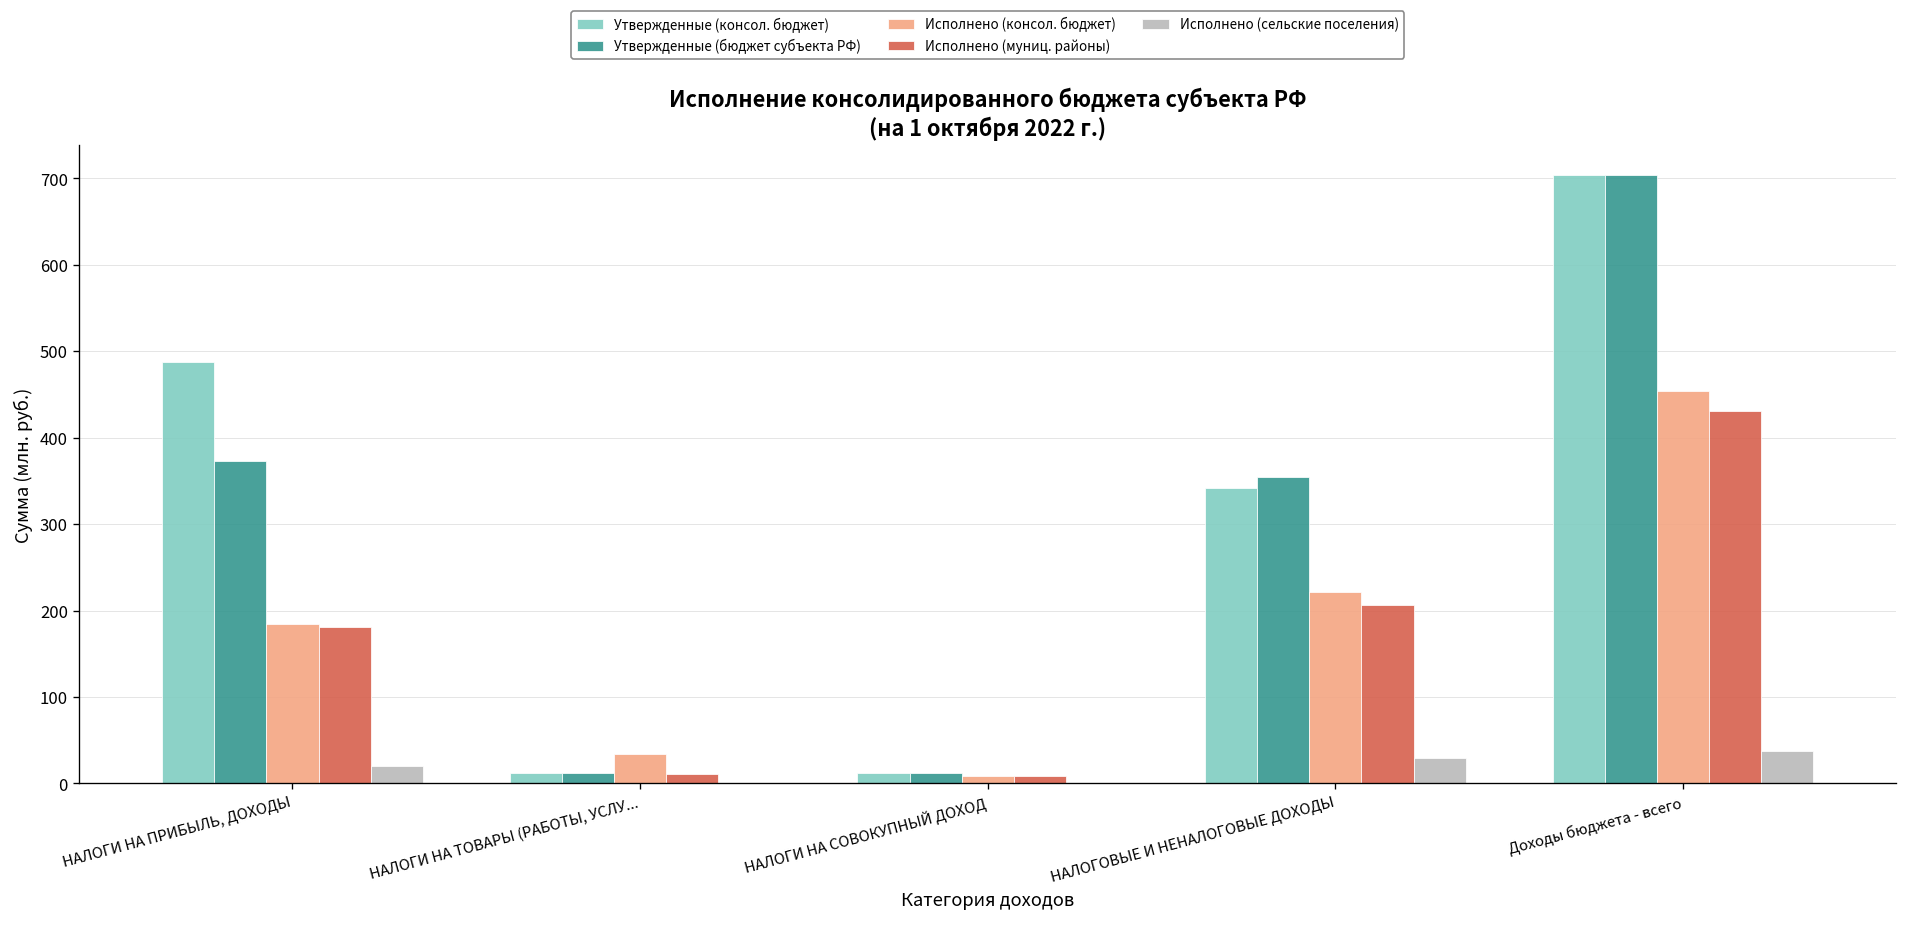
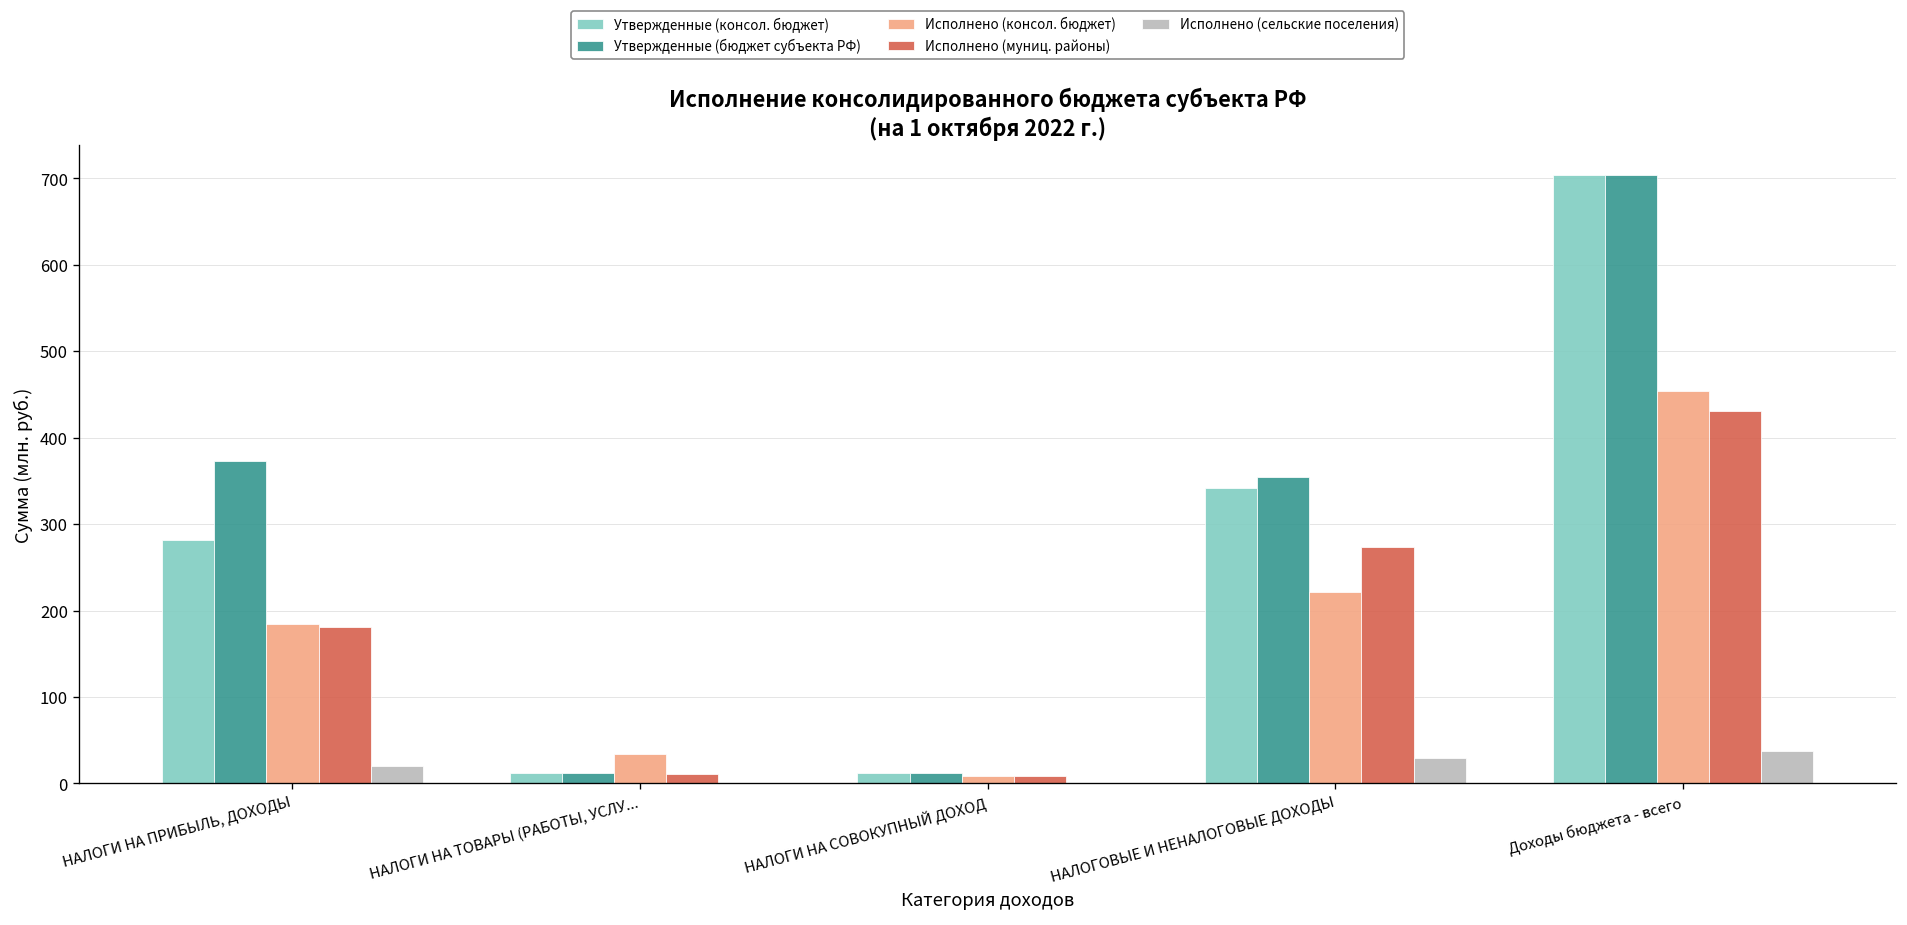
Утвержденные (консол. бюджет), НАЛОГИ НА ПРИБЫЛЬ, ДОХОДЫ: 490 -> 280
Исполнено (муниц. районы), НАЛОГОВЫЕ И НЕНАЛОГОВЫЕ ДОХОДЫ: 210 -> 270
